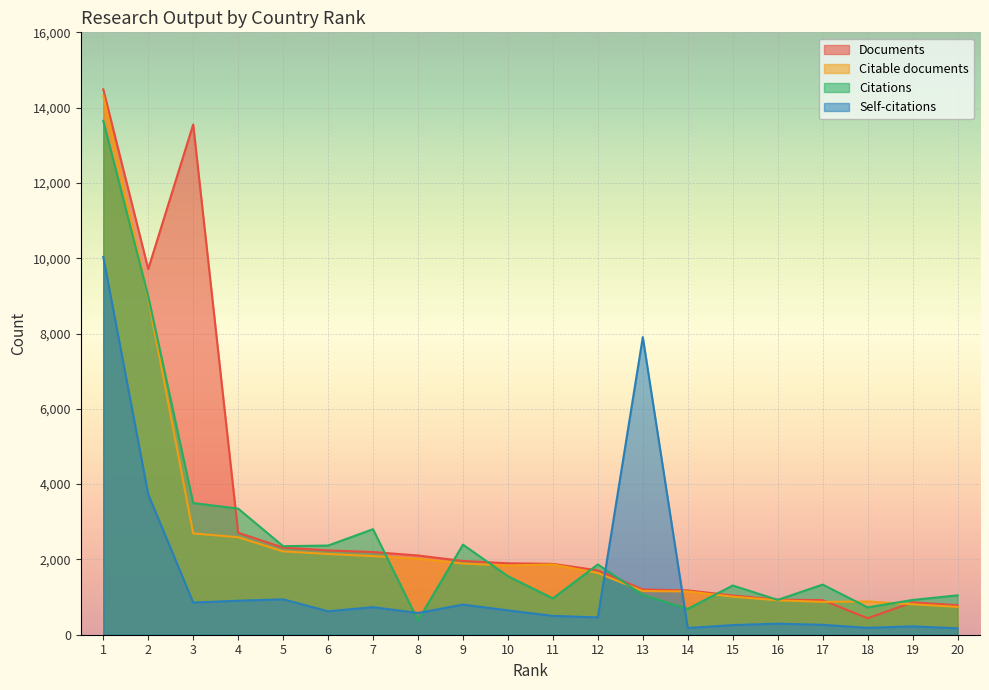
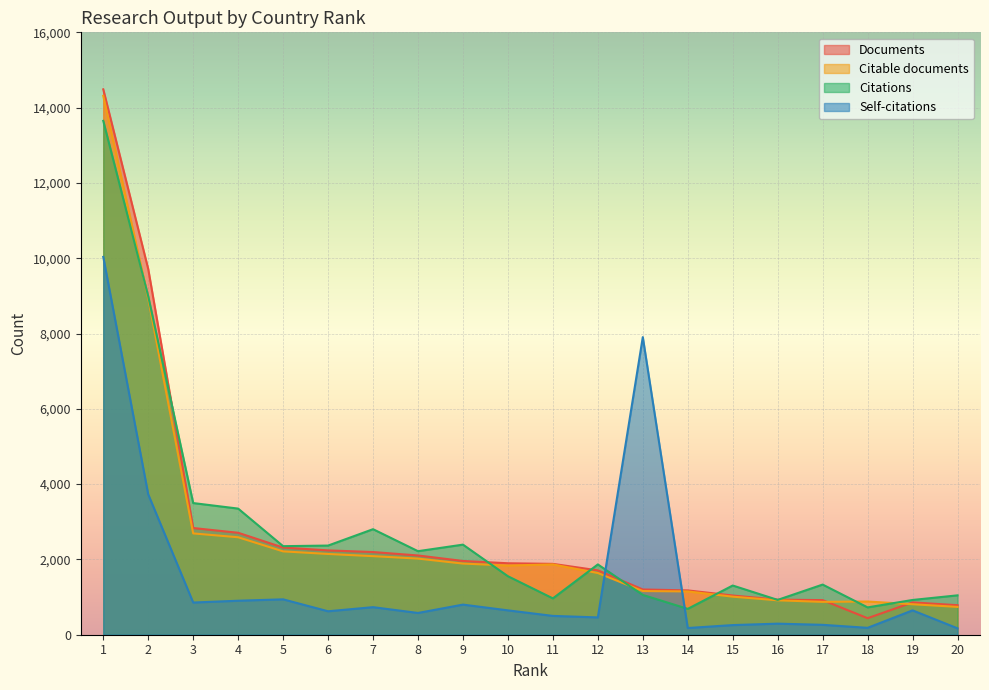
Documents, 3: 13,600 -> 2,800
Citations, 8: 400 -> 2,200
Self-citations, 19: 200 -> 600
